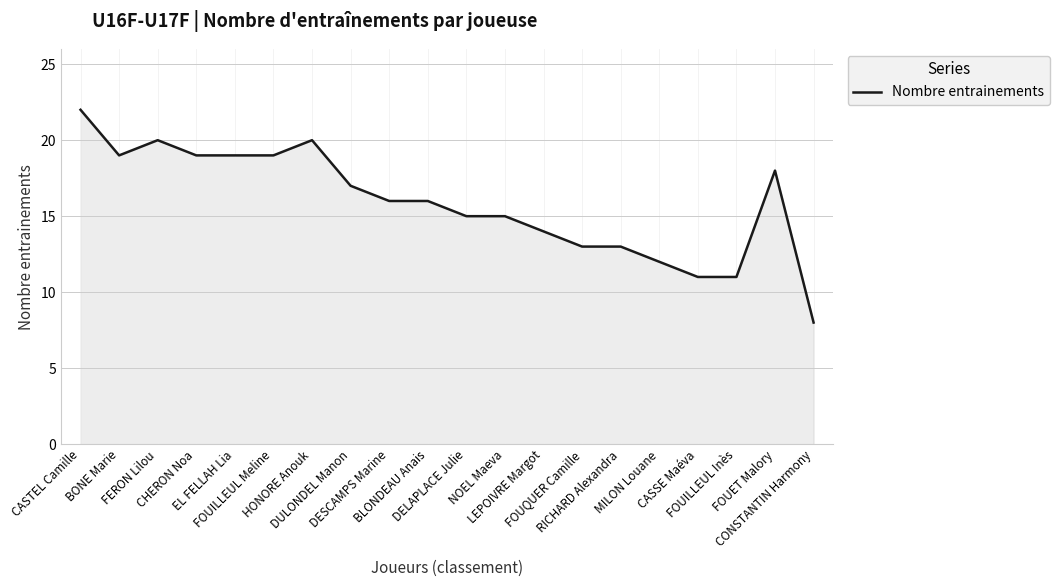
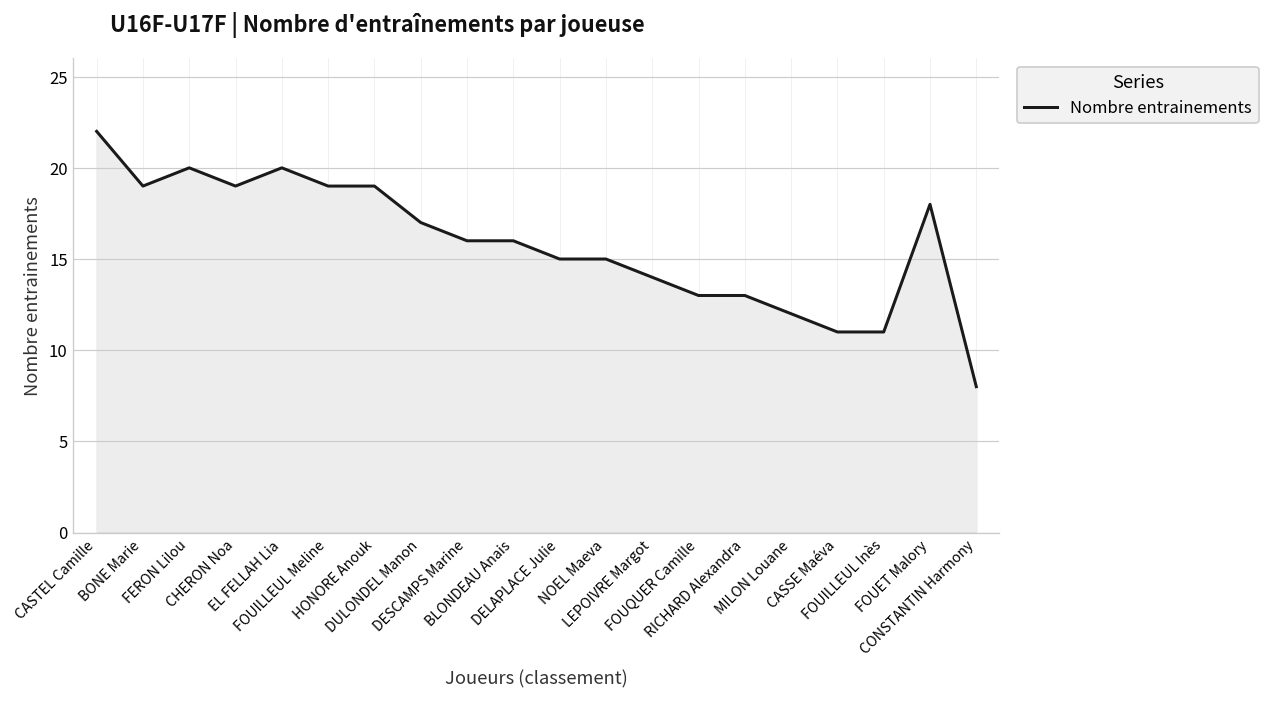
EL FELLAH Lia: 19 -> 20
HONORE Anouk: 20 -> 19
